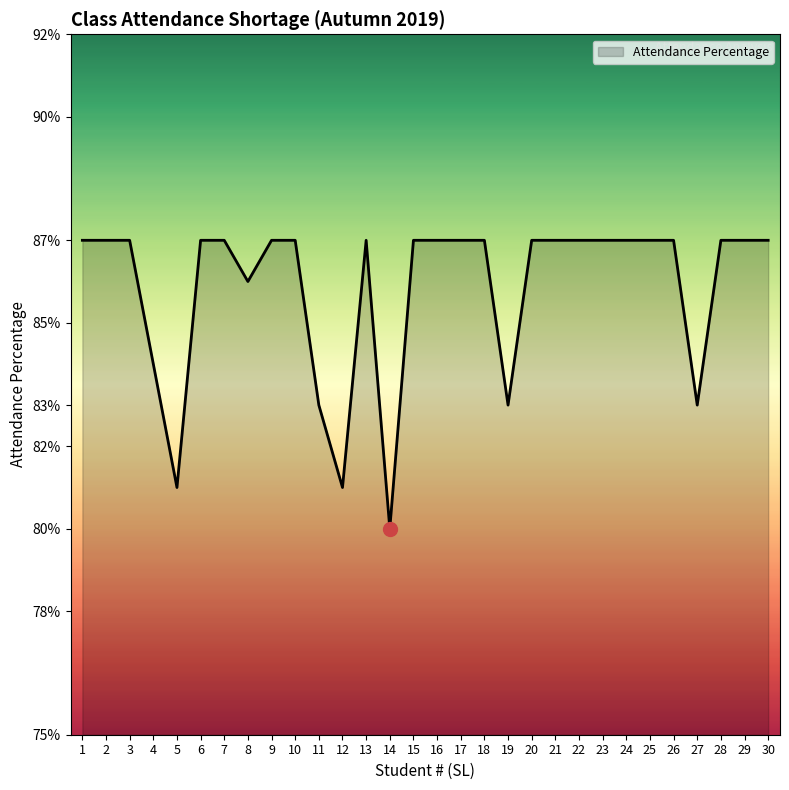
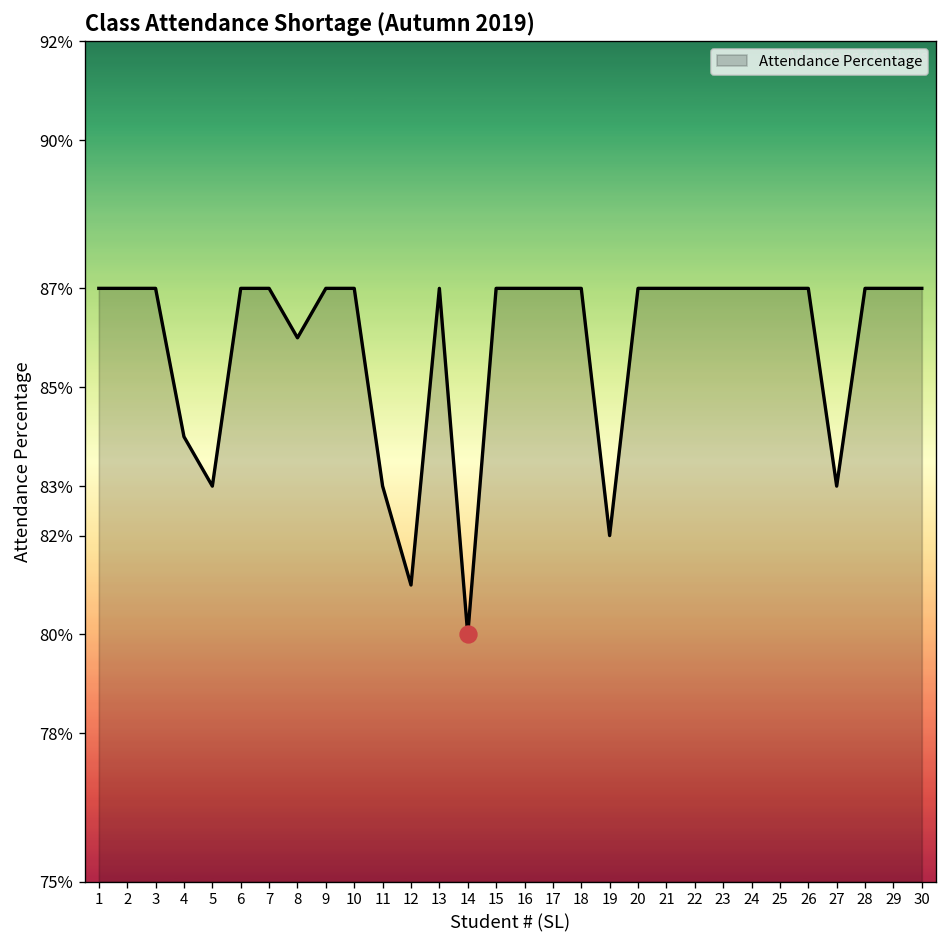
Attendance Percentage, 5: 81.0% -> 83.0%
Attendance Percentage, 19: 83.0% -> 82.0%
